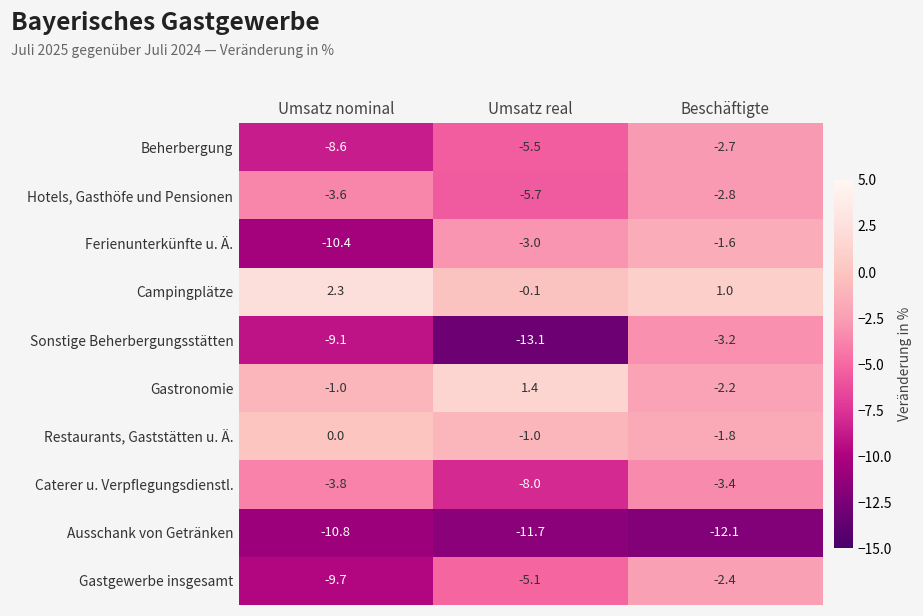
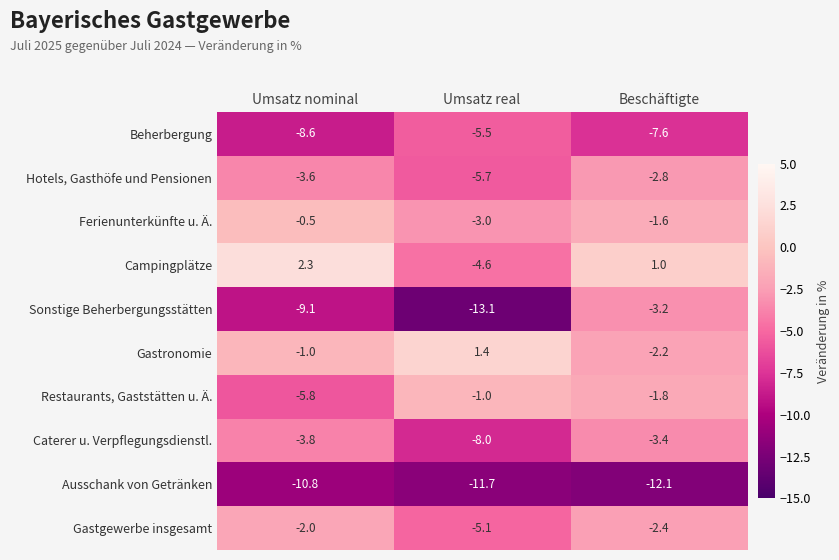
Beherbergung, Beschäftigte: -2.7 -> -7.6
Ferienunterkünfte u. Ä., Umsatz nominal: -10.4 -> -0.5
Campingplätze, Umsatz real: -0.1 -> -4.6
Restaurants, Gaststätten u. Ä., Umsatz nominal: 0.0 -> -5.8
Gastgewerbe insgesamt, Umsatz nominal: -9.7 -> -2.0
